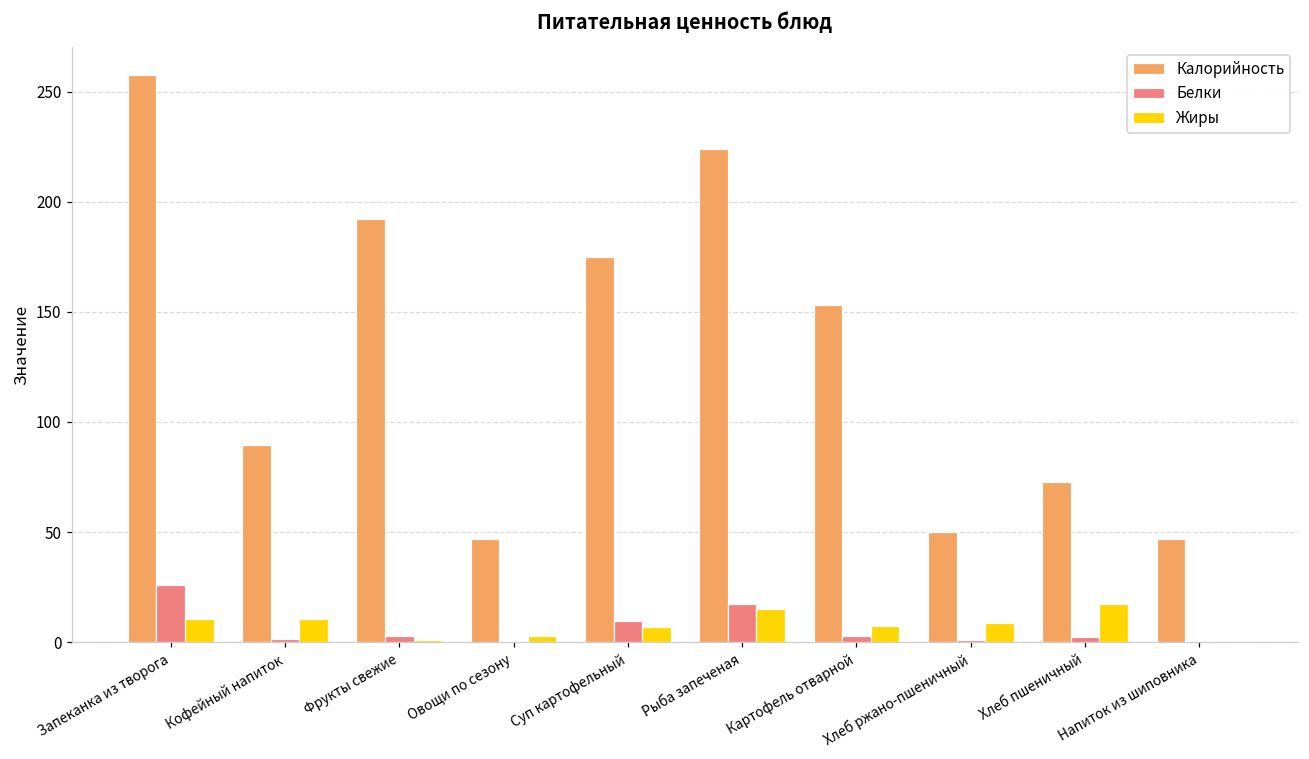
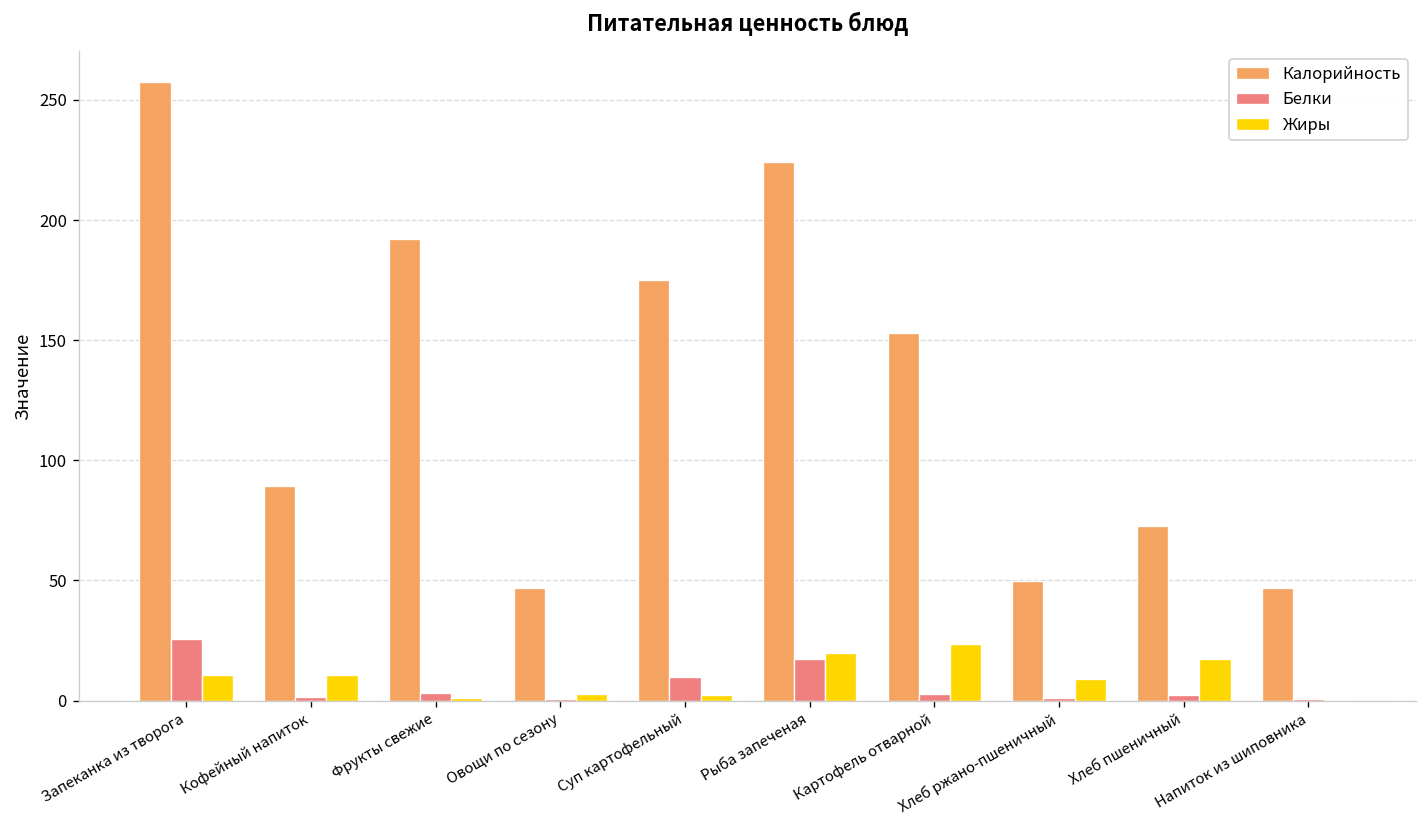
Жиры, Суп картофельный: 7 -> 2
Жиры, Рыба запеченая: 15 -> 20
Жиры, Картофель отварной: 7 -> 24
